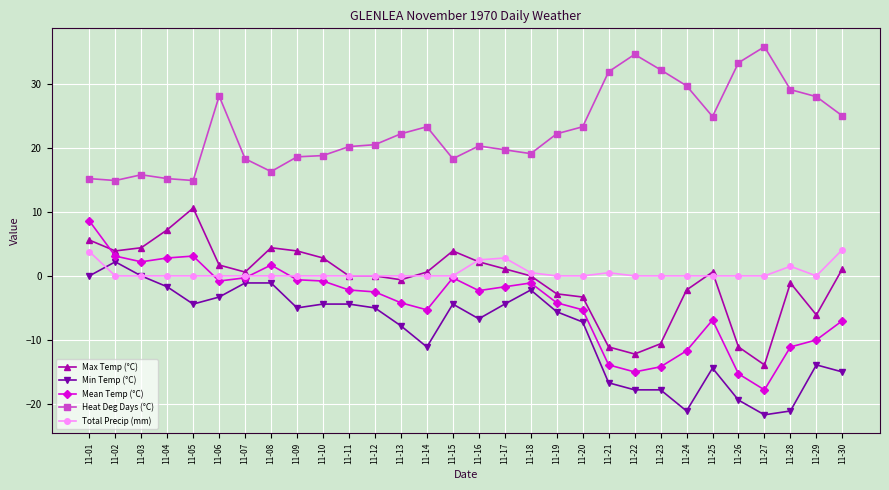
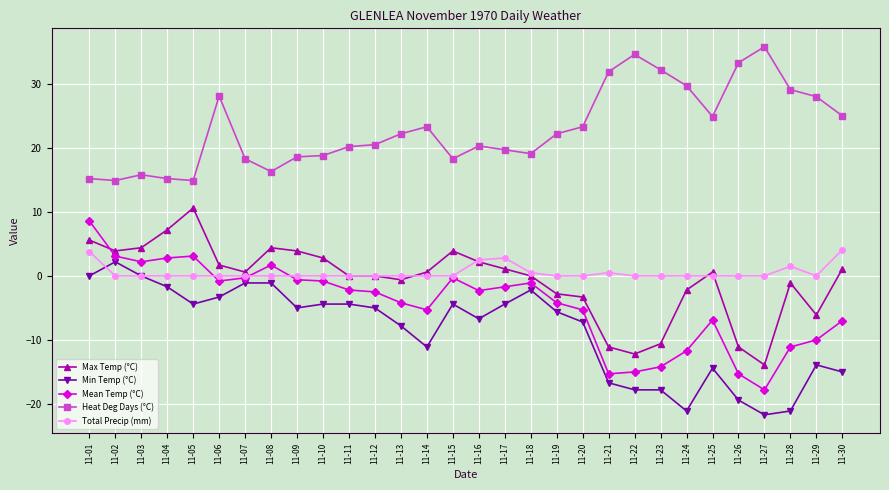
Mean Temp (°C), 11-21: -14 -> -15
